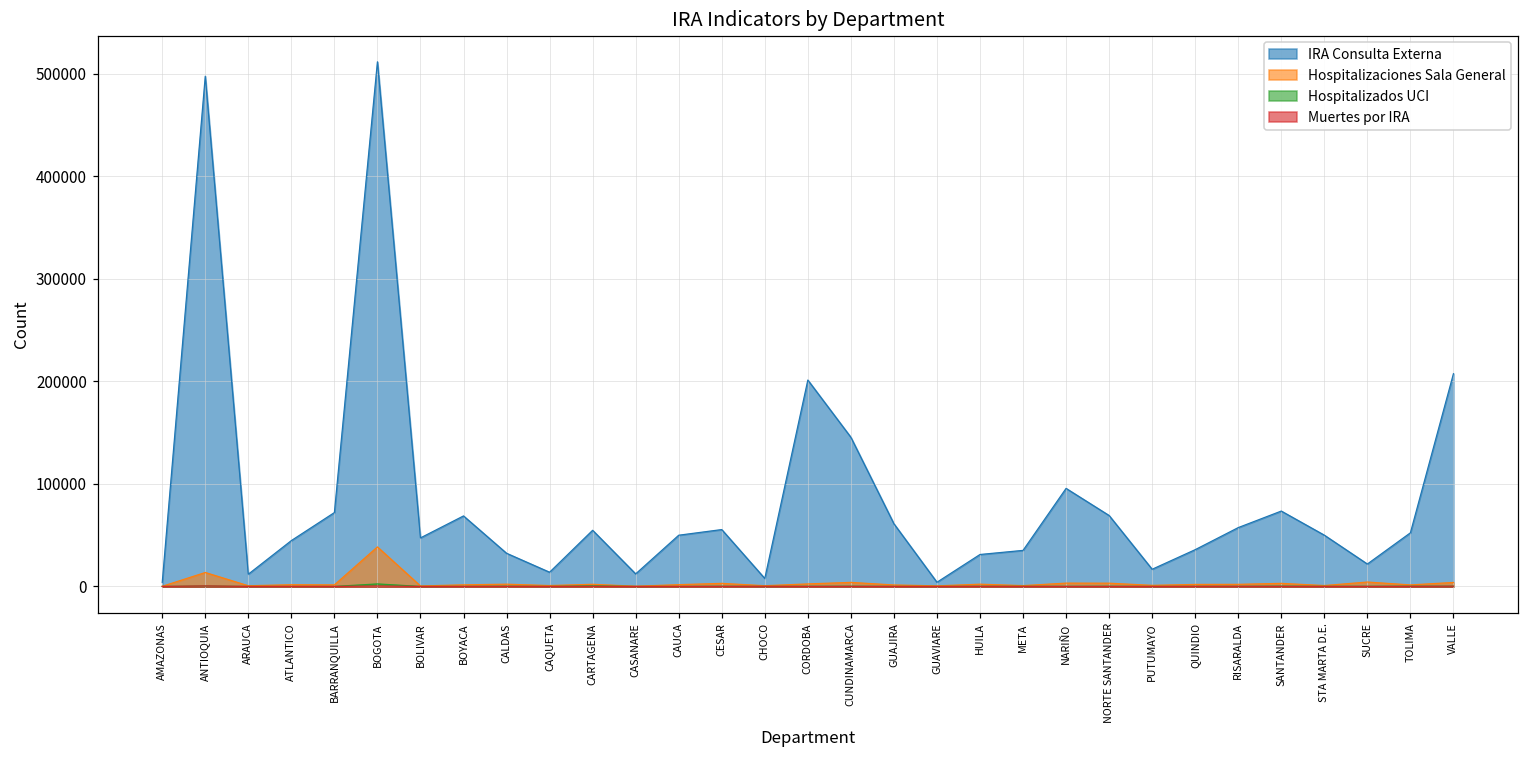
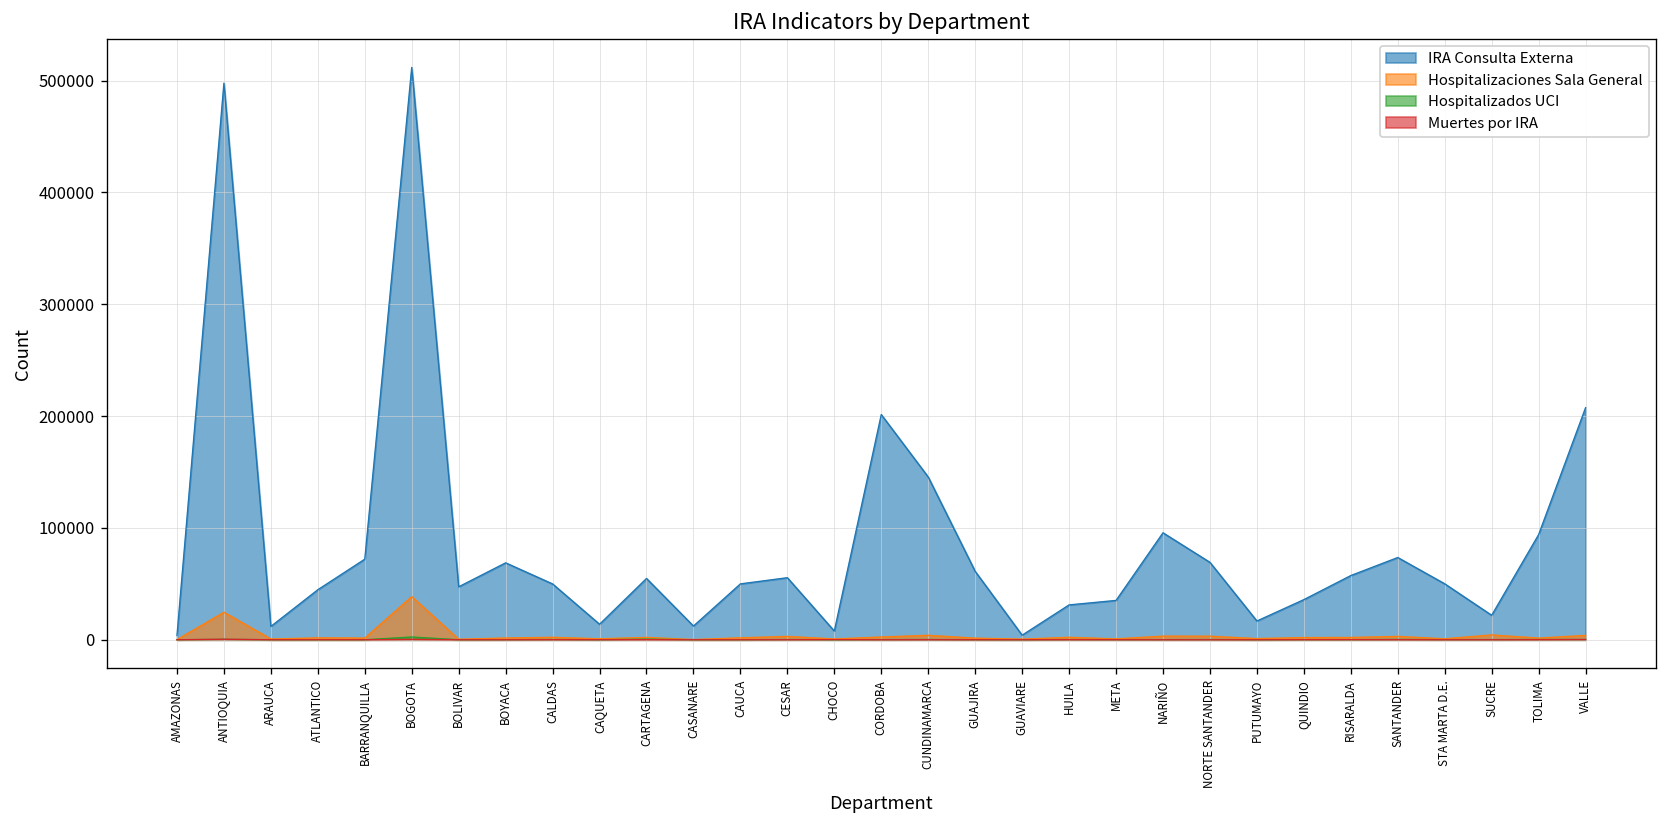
Hospitalizaciones Sala General, ANTIOQUIA: 10000 -> 20000
IRA Consulta Externa, CALDAS: 30000 -> 50000
IRA Consulta Externa, TOLIMA: 50000 -> 90000
